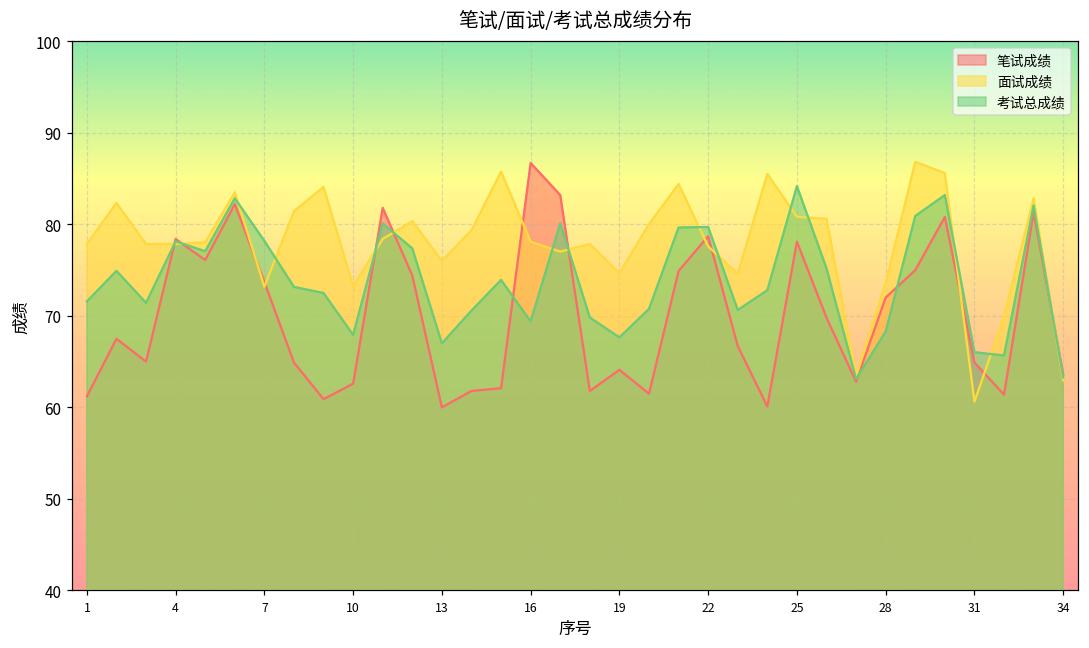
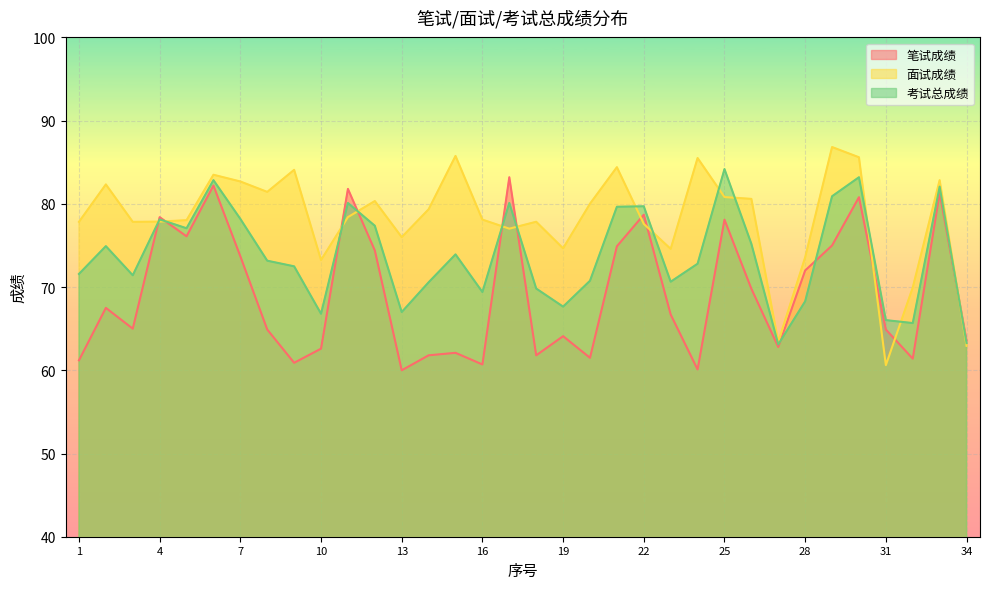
面试成绩, 7: 73 -> 83
考试总成绩, 10: 68 -> 67
笔试成绩, 16: 87 -> 61
